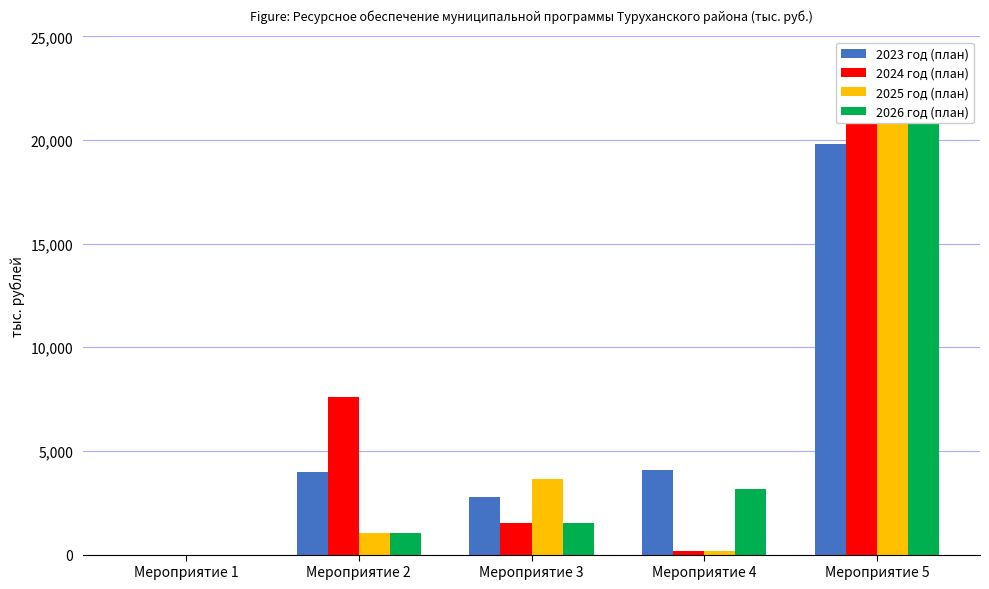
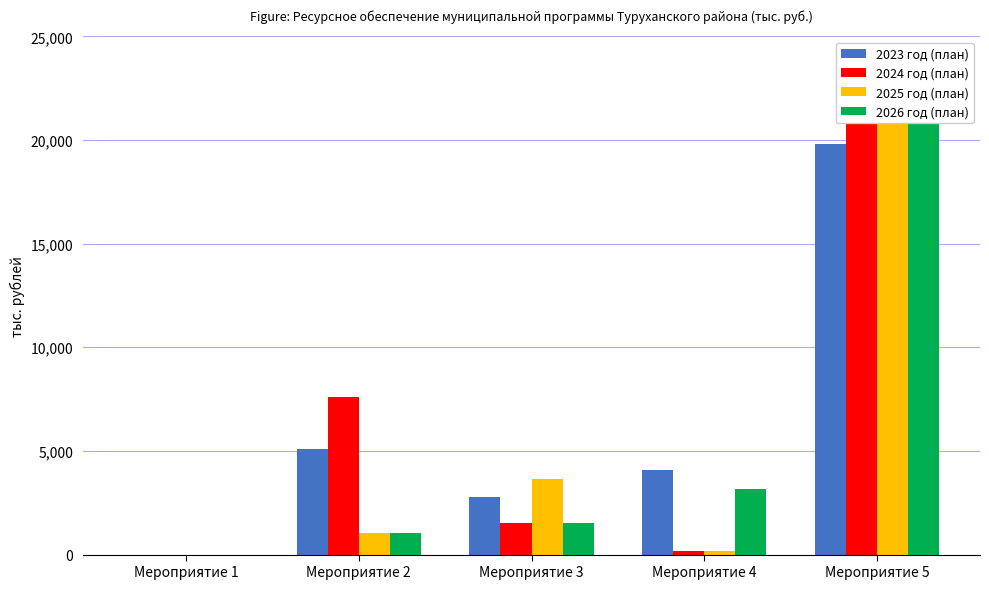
2023 год (план), Мероприятие 2: 4,000 -> 5,100
